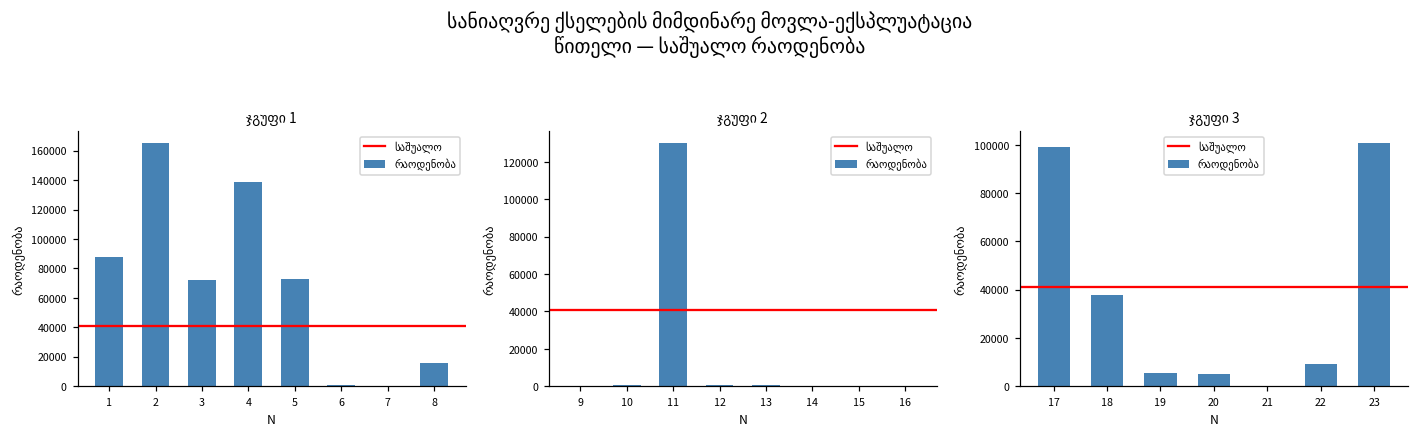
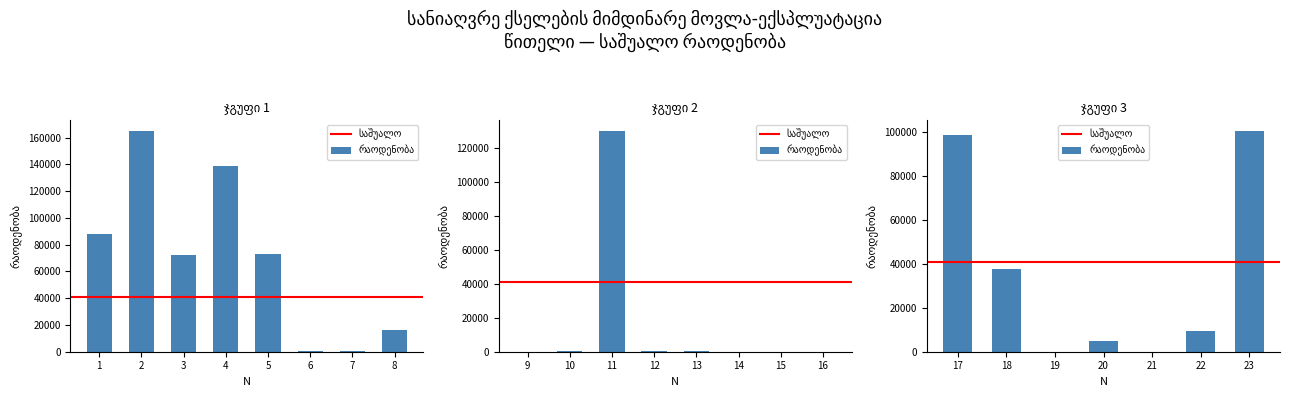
ჯგუფი 3, 19: 5000 -> 0
